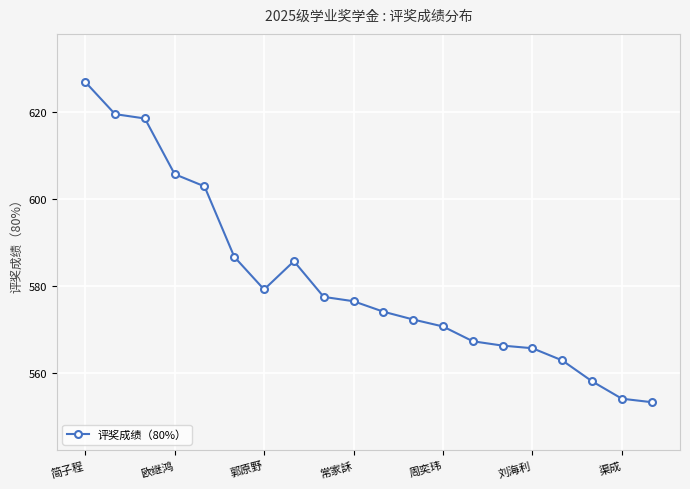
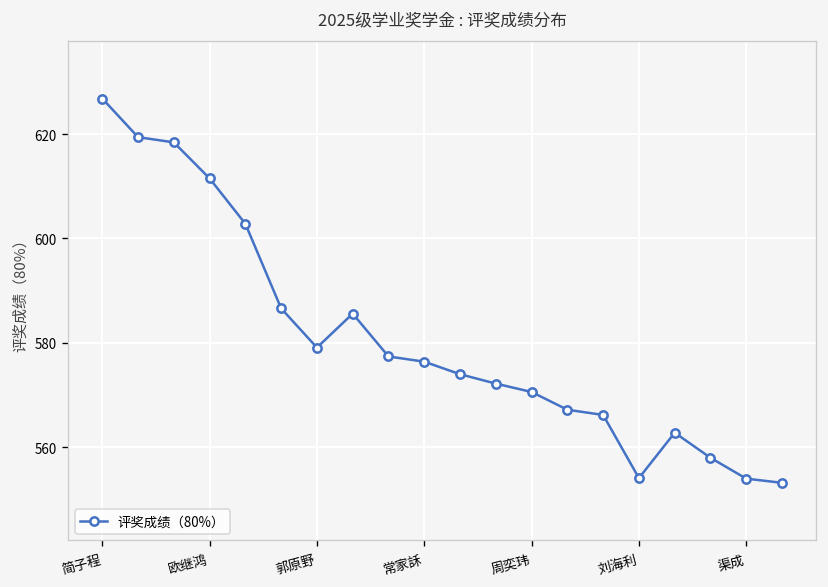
欧继鸿: 606 -> 612
刘海利: 566 -> 554
